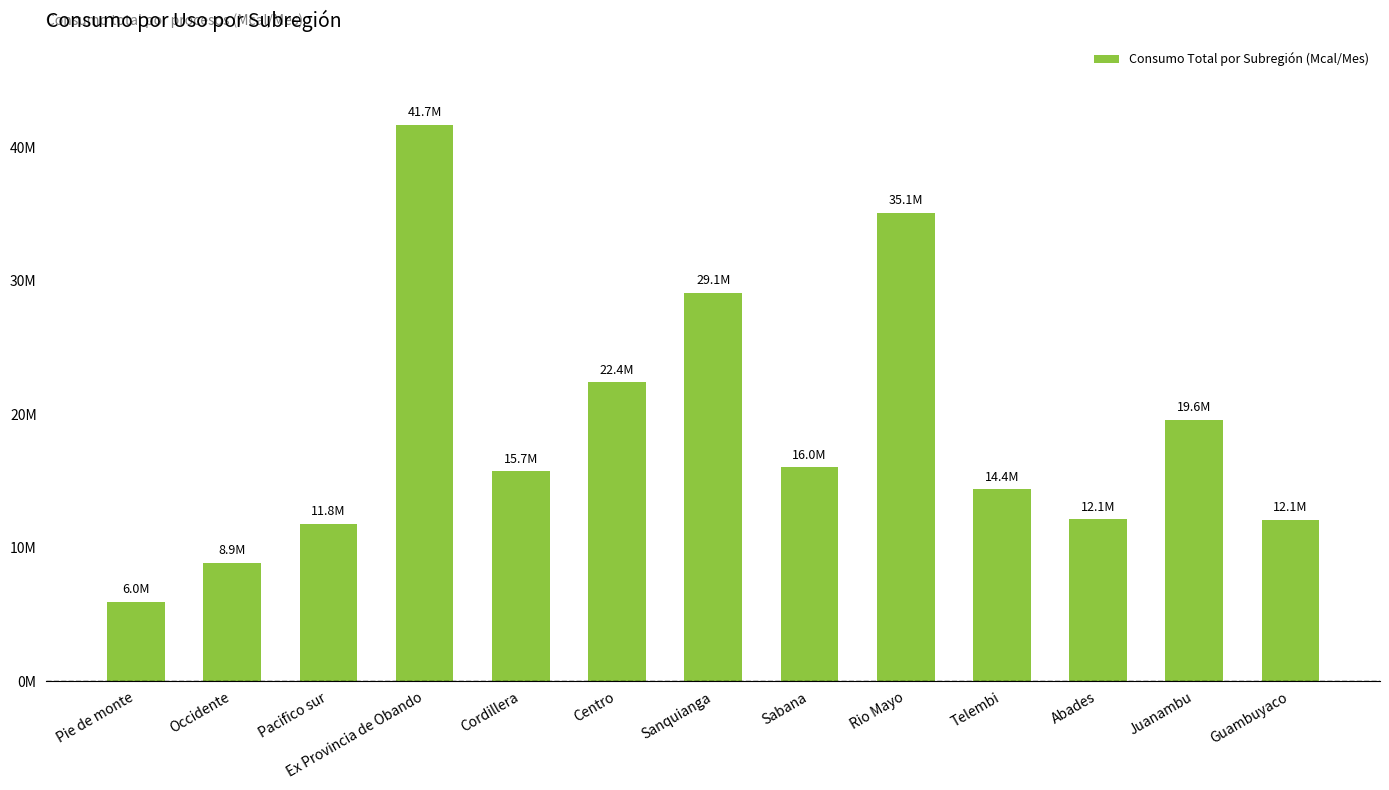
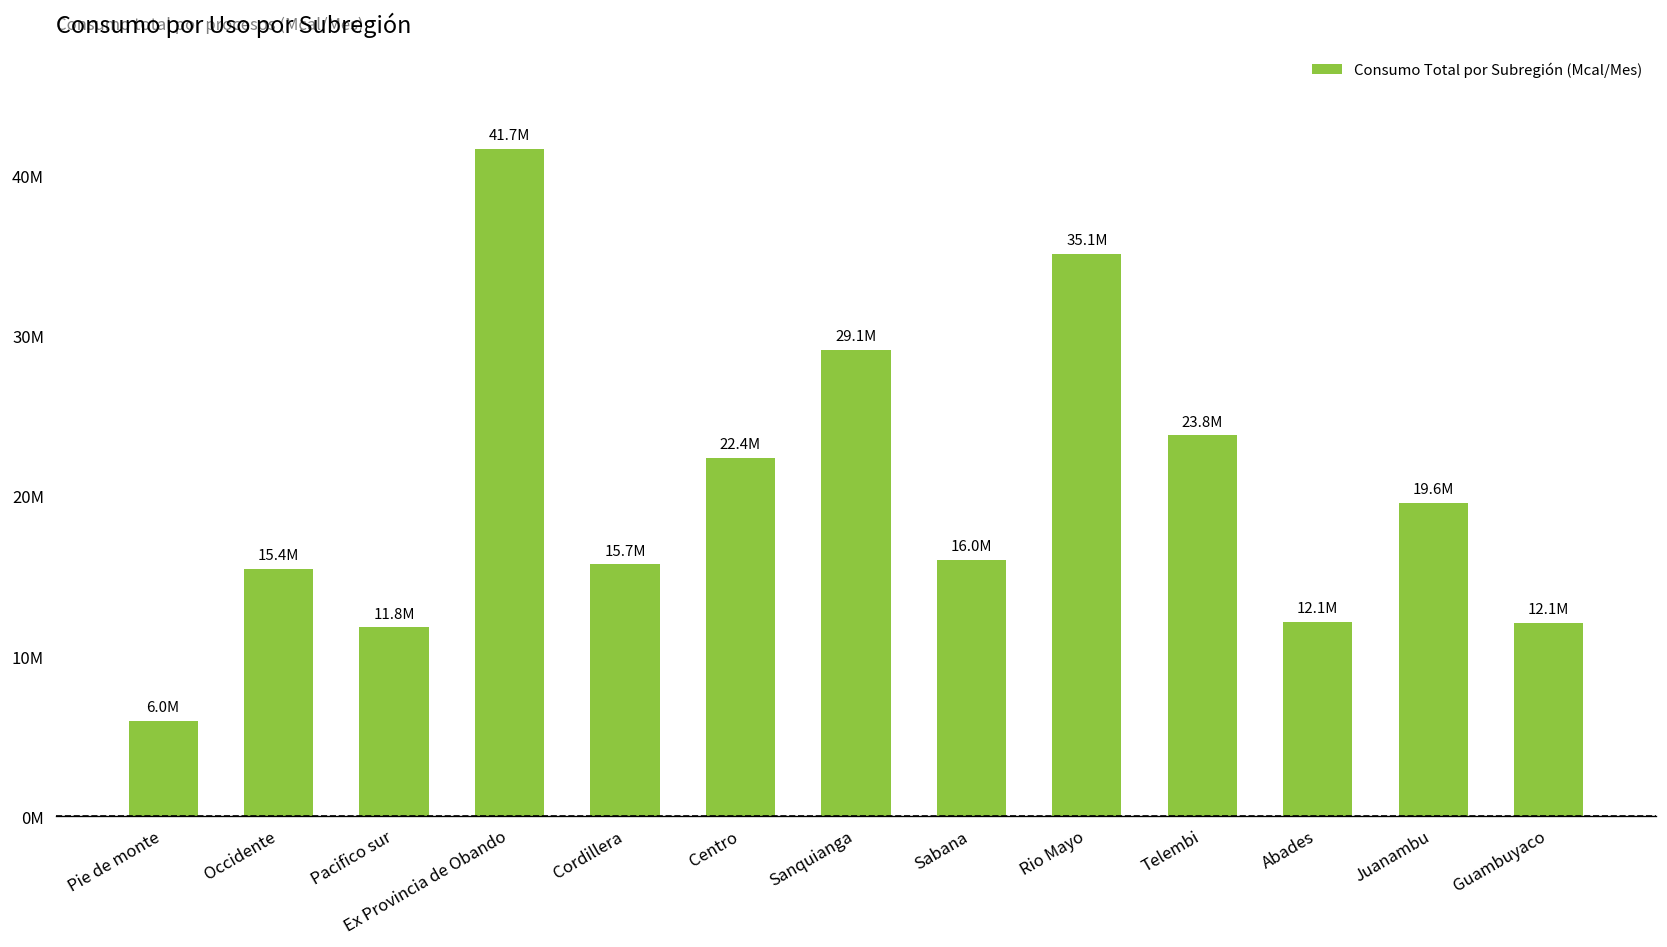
Occidente: 8.9M -> 15.4M
Telembi: 14.4M -> 23.8M
